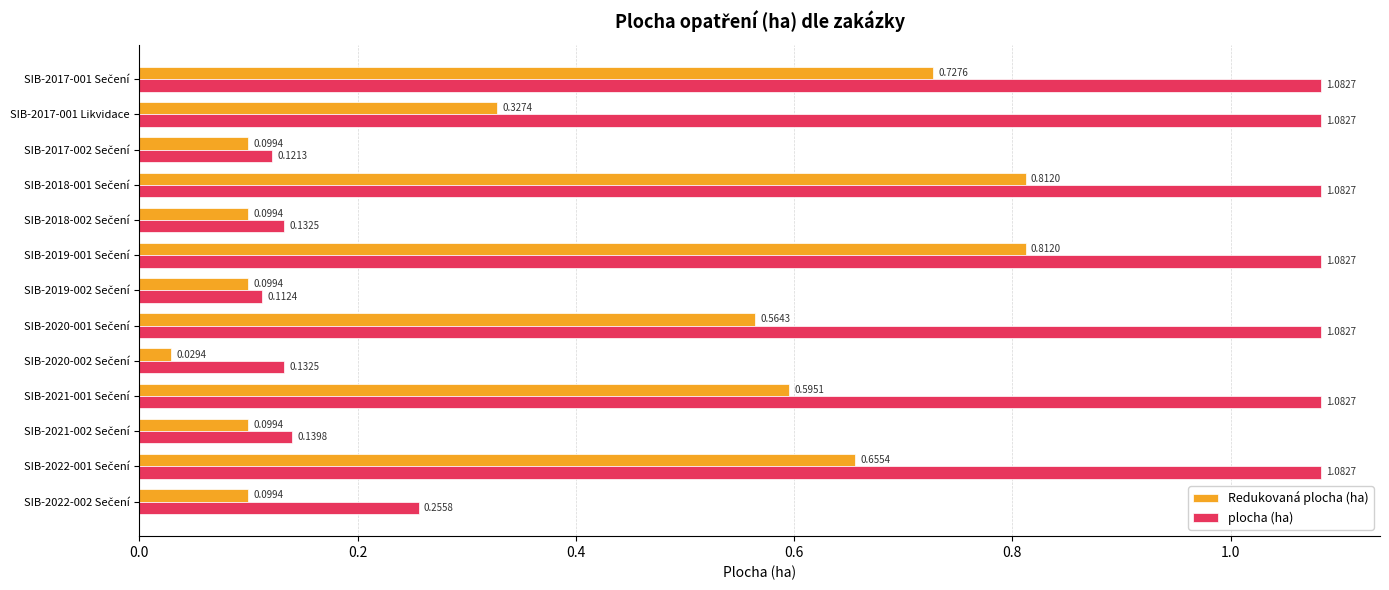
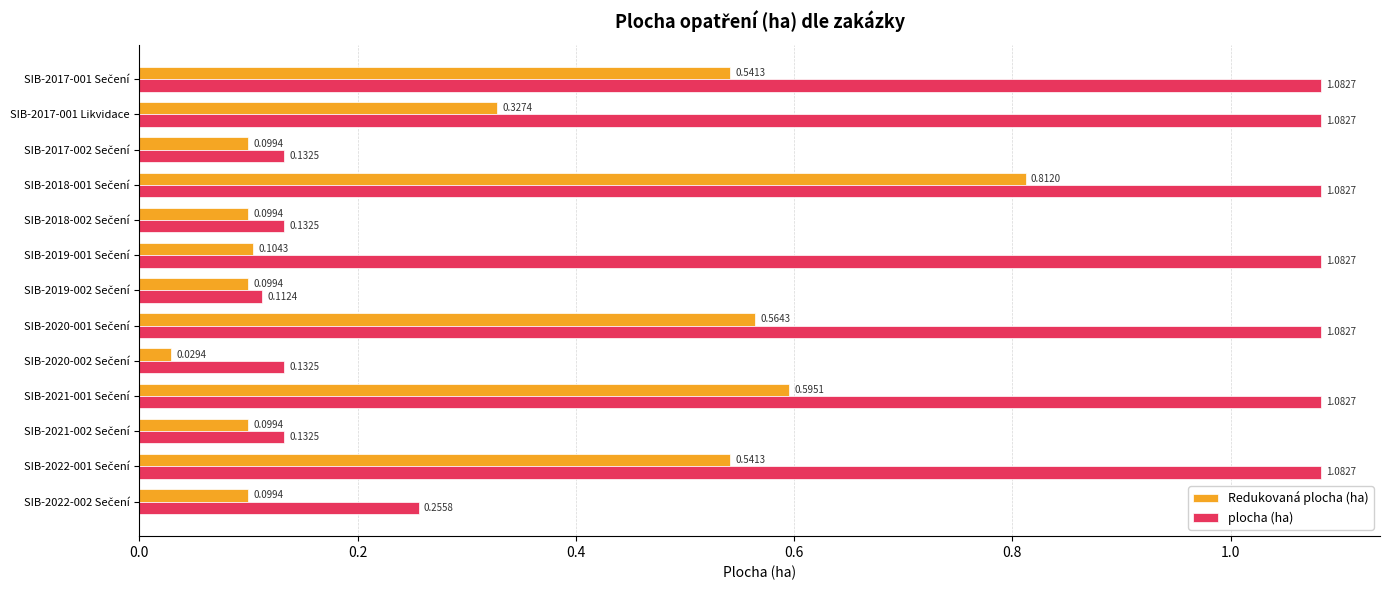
Redukovaná plocha (ha), SIB-2017-001 Sečení: 0.7276 -> 0.5413
plocha (ha), SIB-2017-002 Sečení: 0.1213 -> 0.1325
Redukovaná plocha (ha), SIB-2019-001 Sečení: 0.8120 -> 0.1043
plocha (ha), SIB-2021-002 Sečení: 0.1398 -> 0.1325
Redukovaná plocha (ha), SIB-2022-001 Sečení: 0.6554 -> 0.5413
